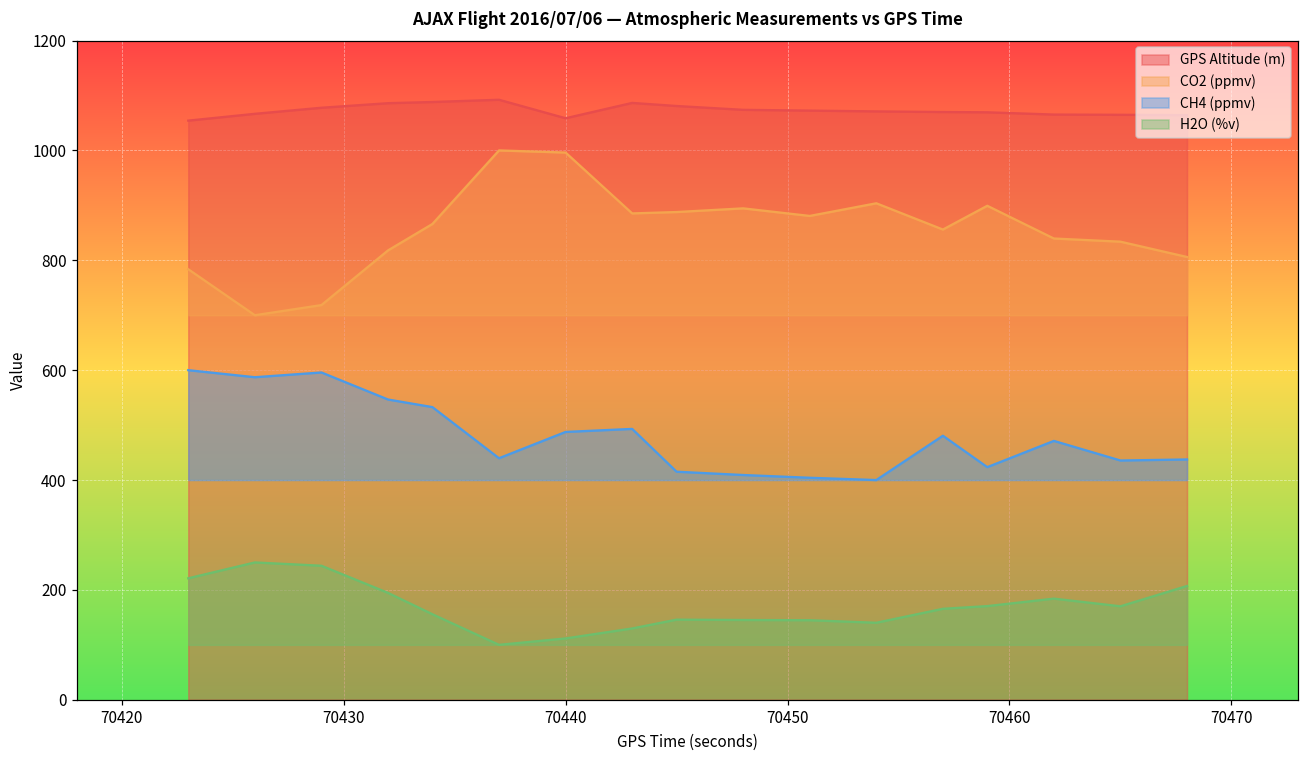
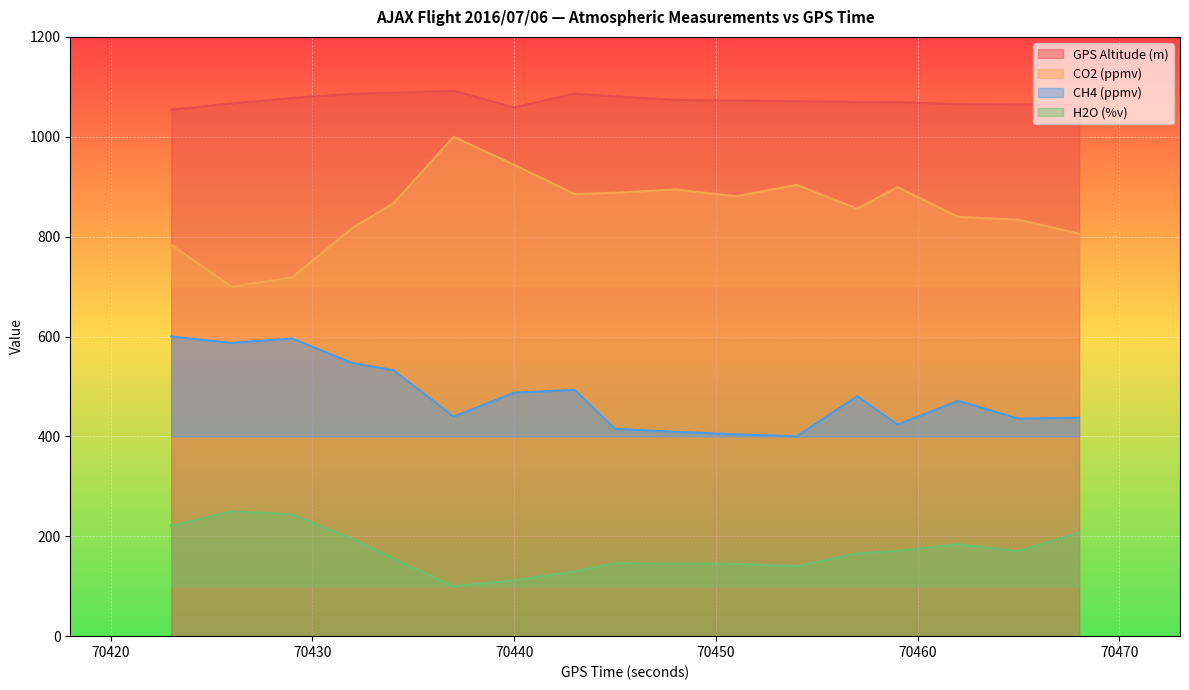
CO2 (ppmv), 70440: 1000 -> 940
